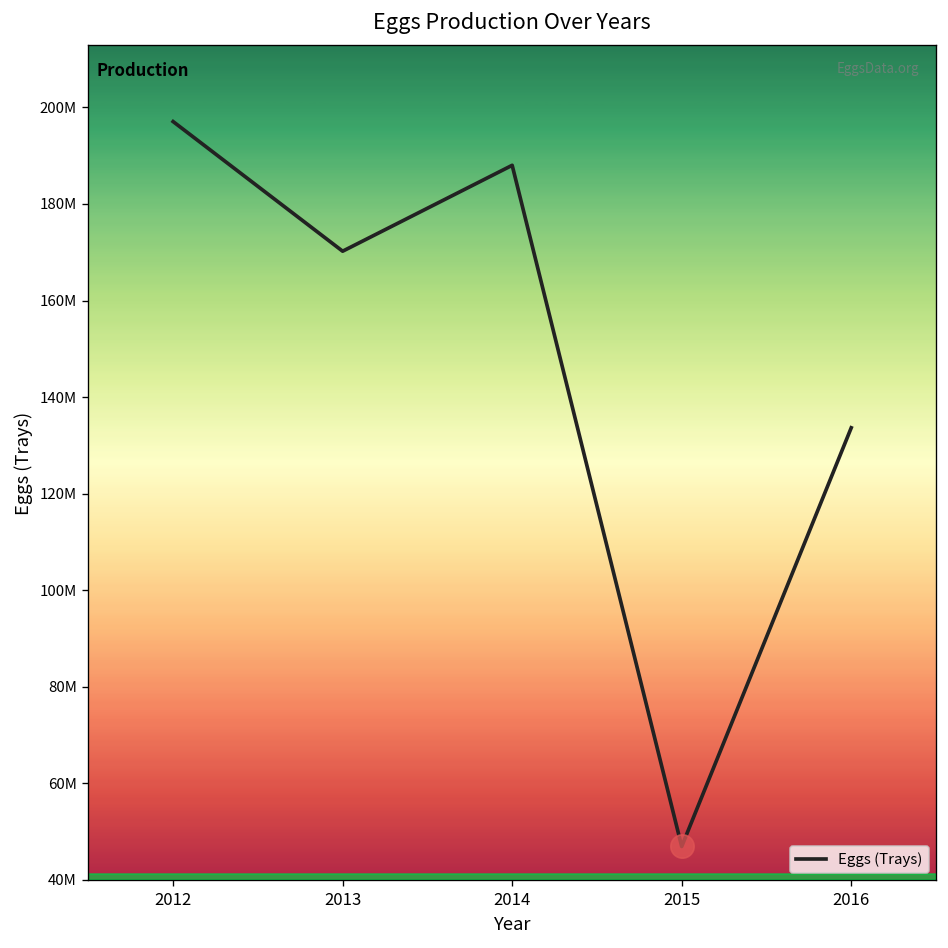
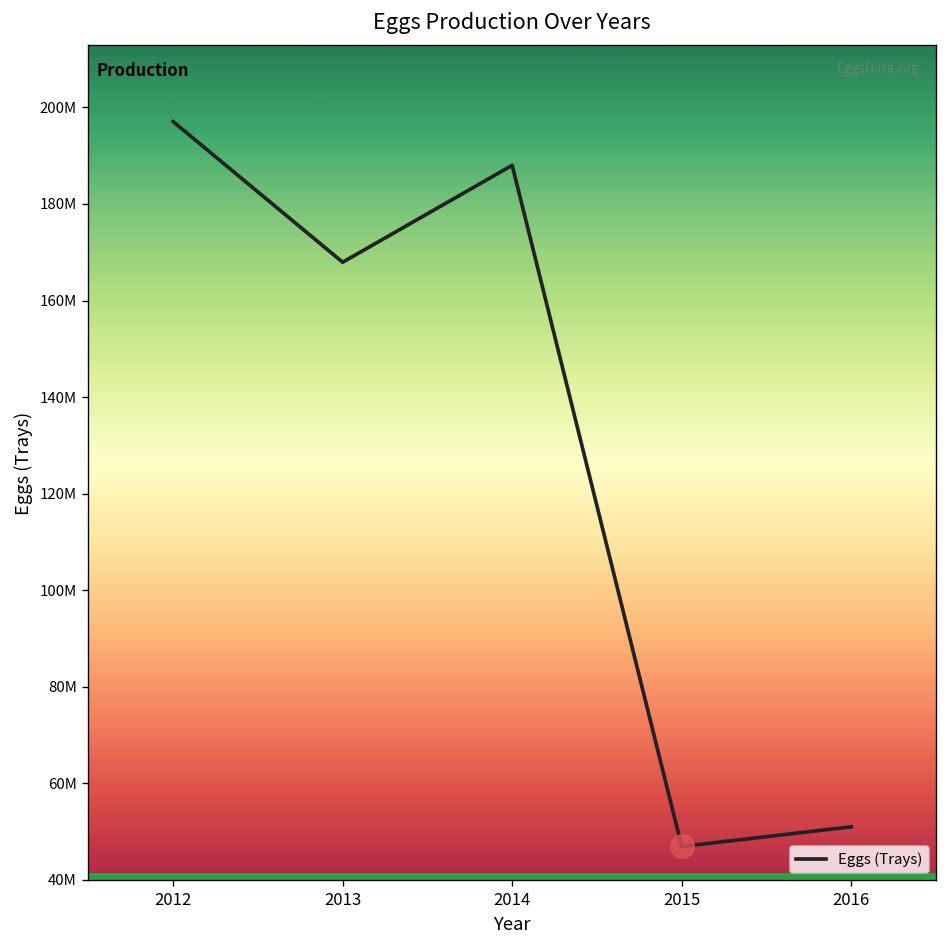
Eggs (Trays), 2013: 170000000 -> 168000000
Eggs (Trays), 2016: 134000000 -> 51000000
